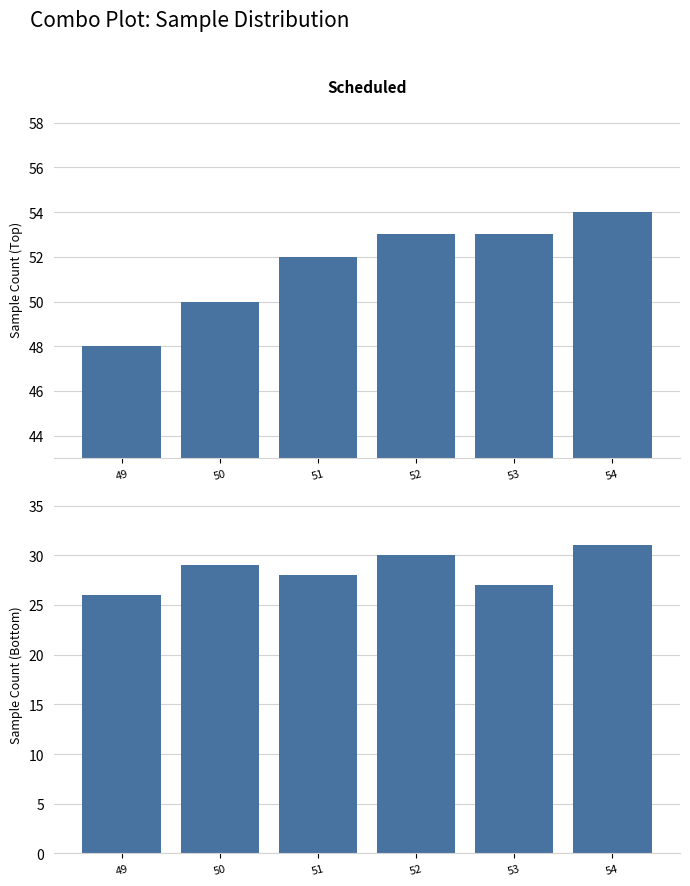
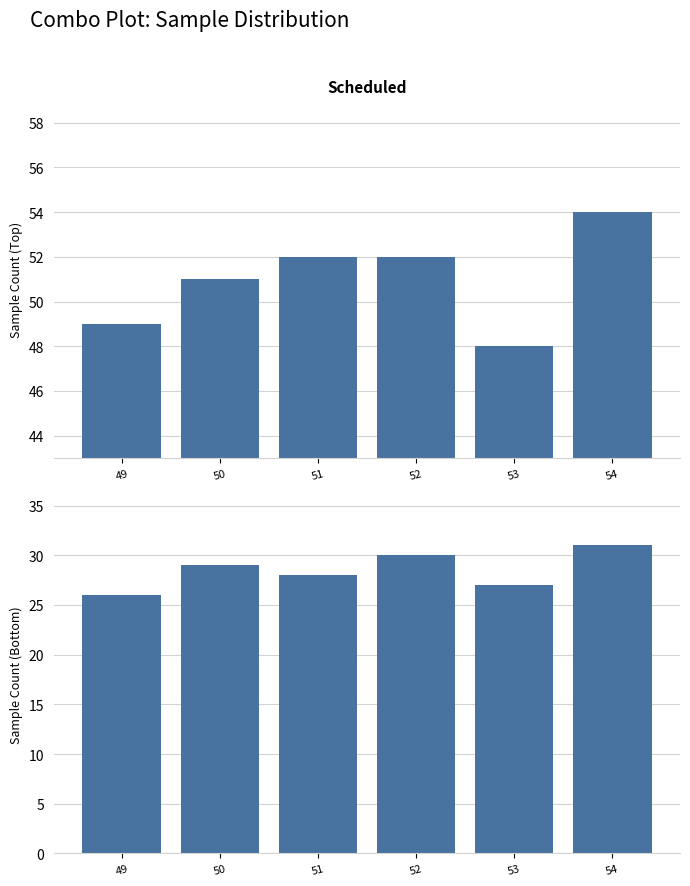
Scheduled, 49: 48 -> 49
Scheduled, 50: 50 -> 51
Scheduled, 52: 53 -> 52
Scheduled, 53: 53 -> 48
